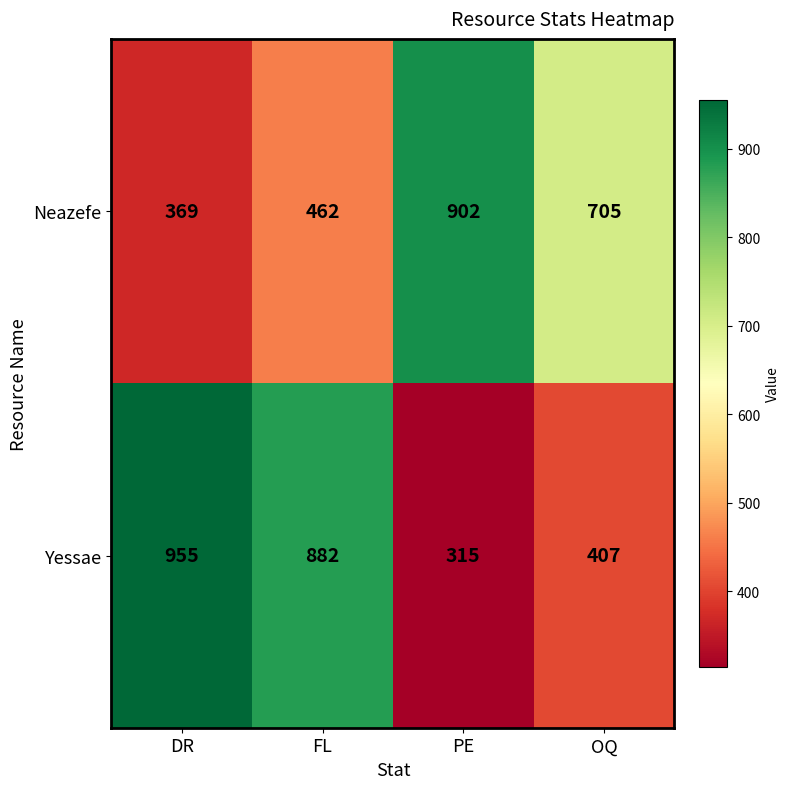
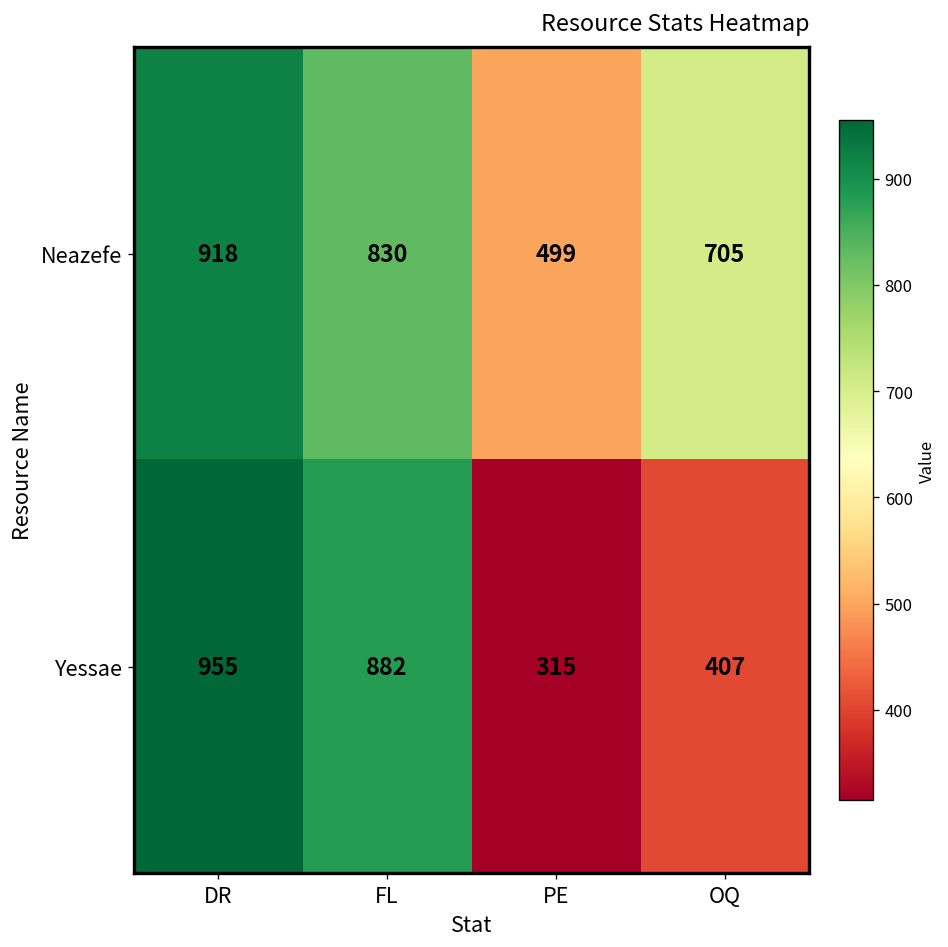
Neazefe, DR: 369 -> 918
Neazefe, FL: 462 -> 830
Neazefe, PE: 902 -> 499
